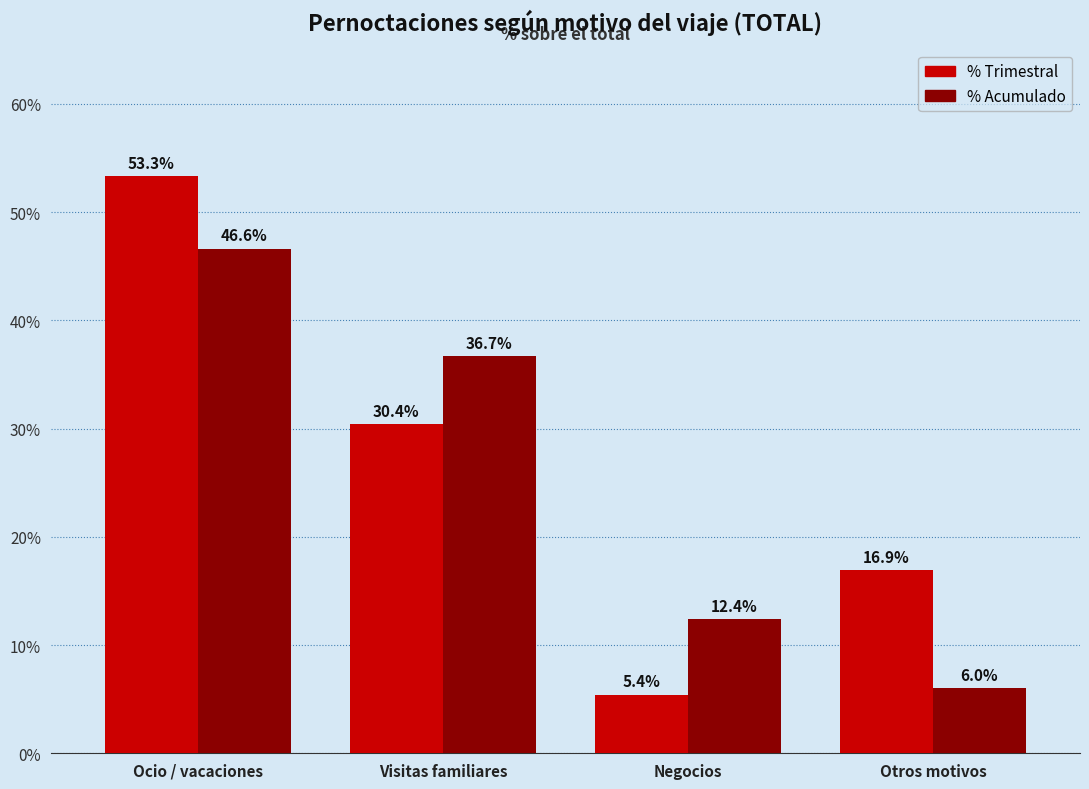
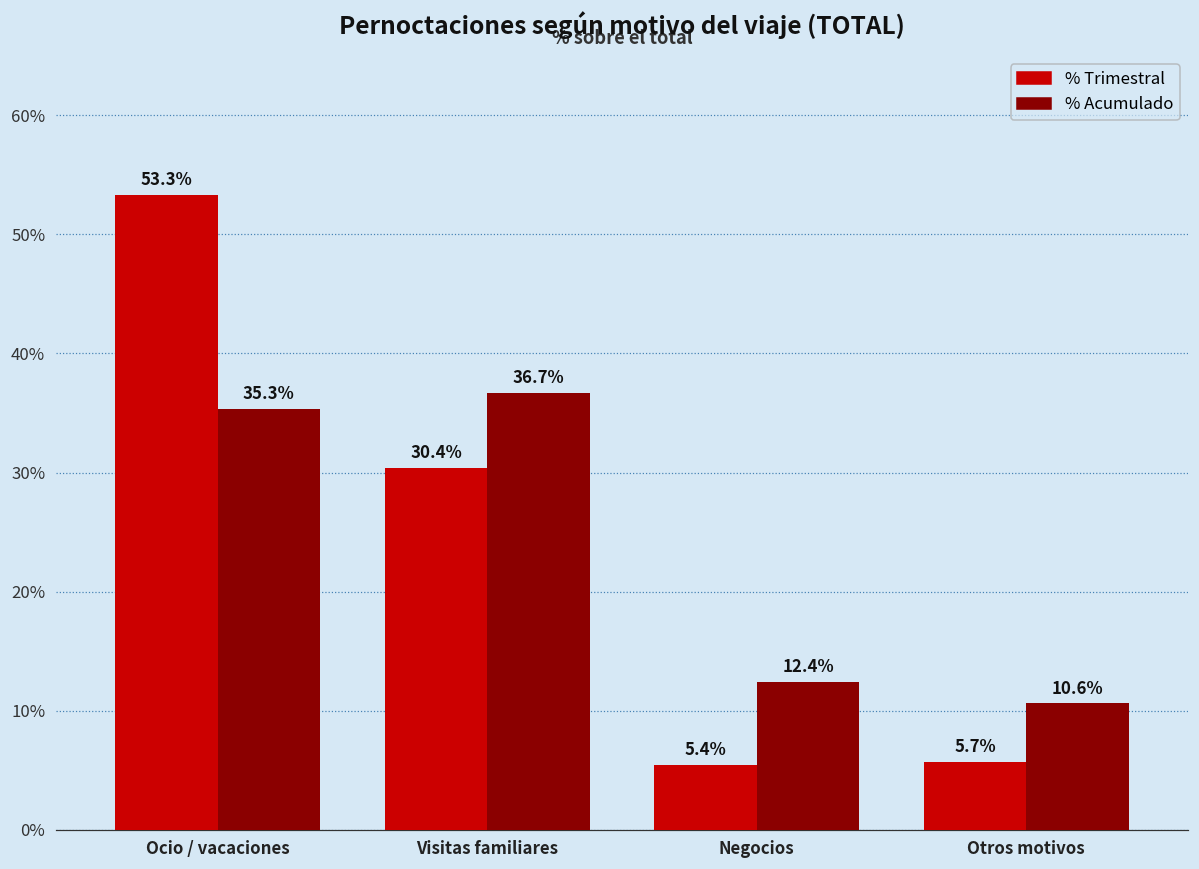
% Acumulado, Ocio / vacaciones: 46.6% -> 35.3%
% Trimestral, Otros motivos: 16.9% -> 5.7%
% Acumulado, Otros motivos: 6.0% -> 10.6%
